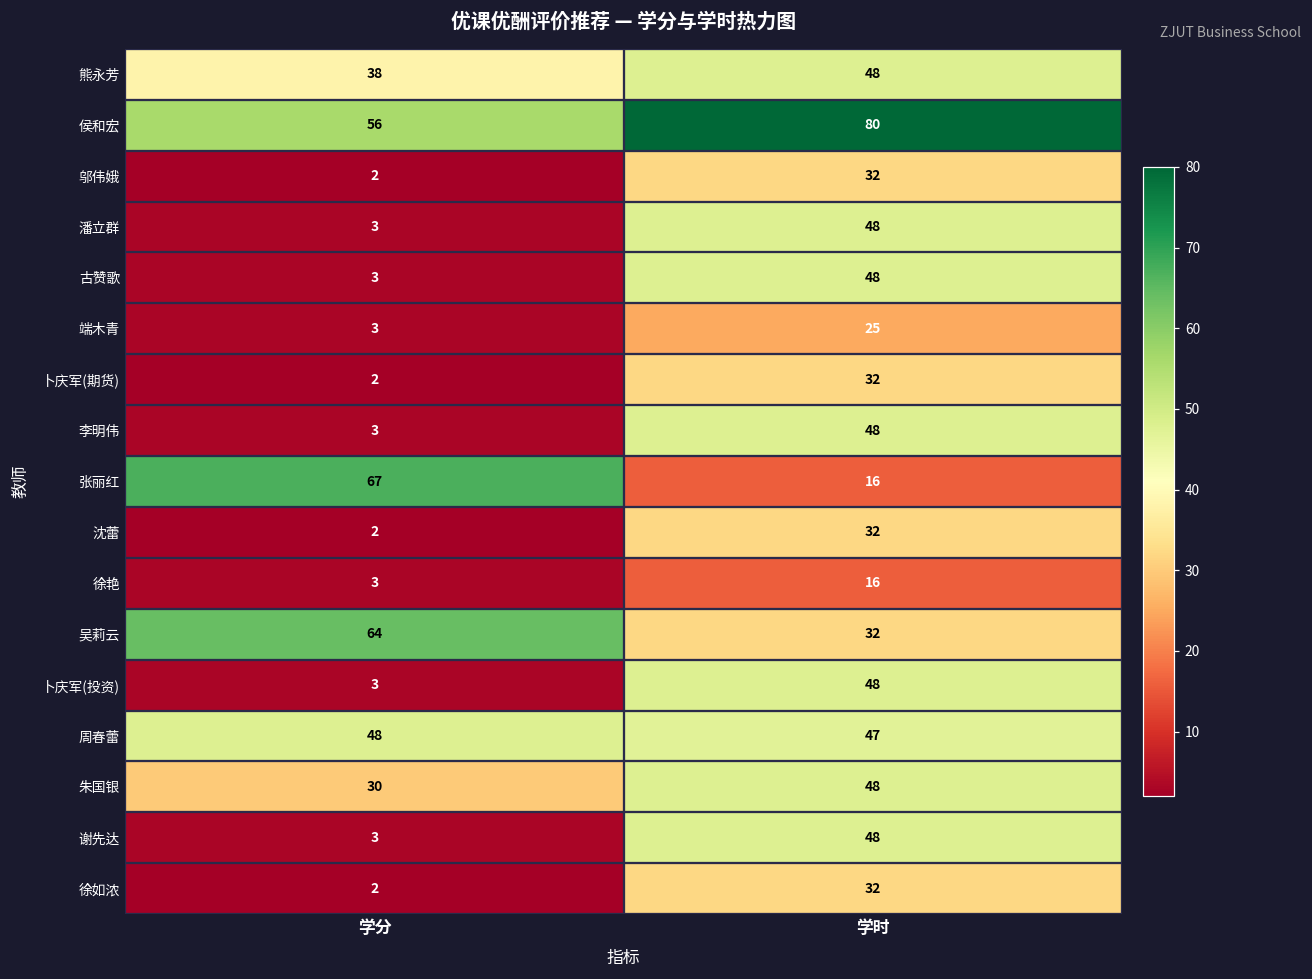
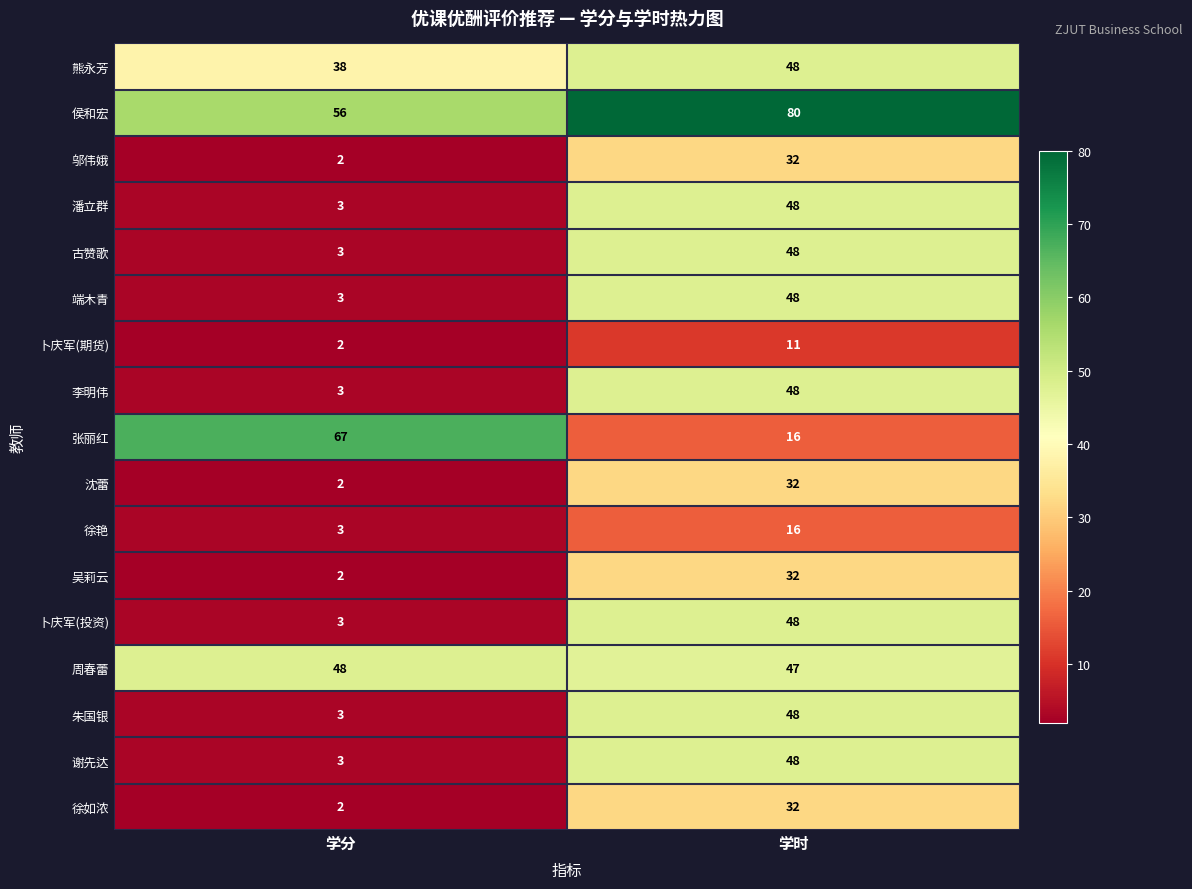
端木青, 学时: 25 -> 48
卜庆军(期货), 学时: 32 -> 11
吴莉云, 学分: 64 -> 2
朱国银, 学分: 30 -> 3
